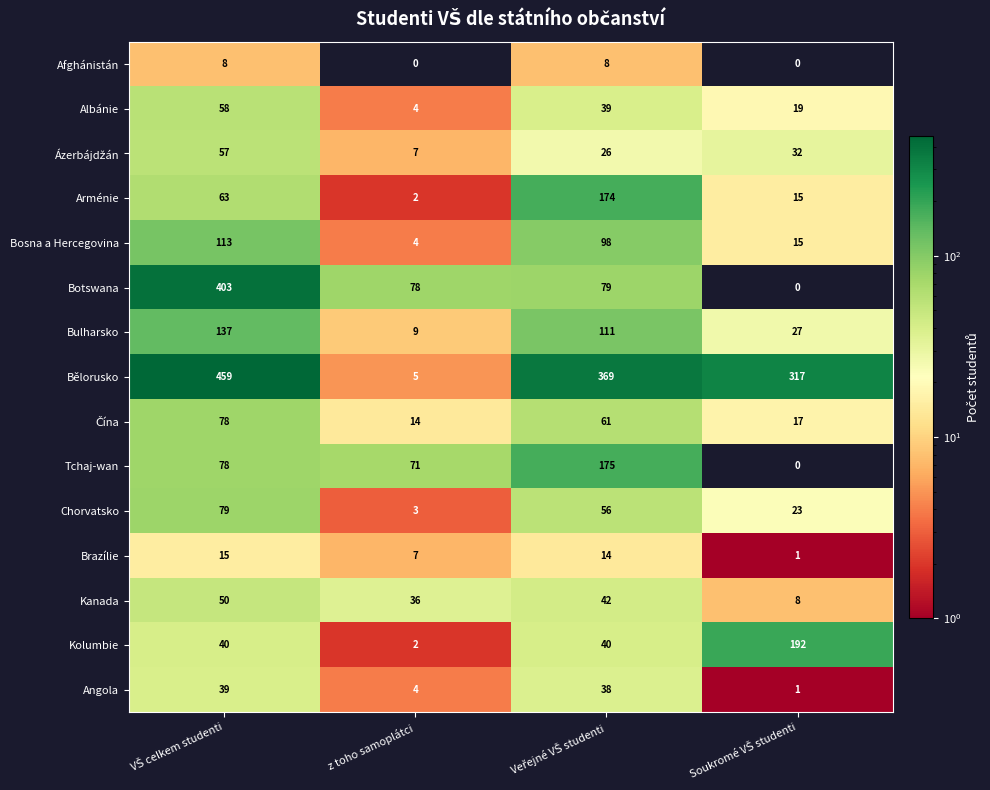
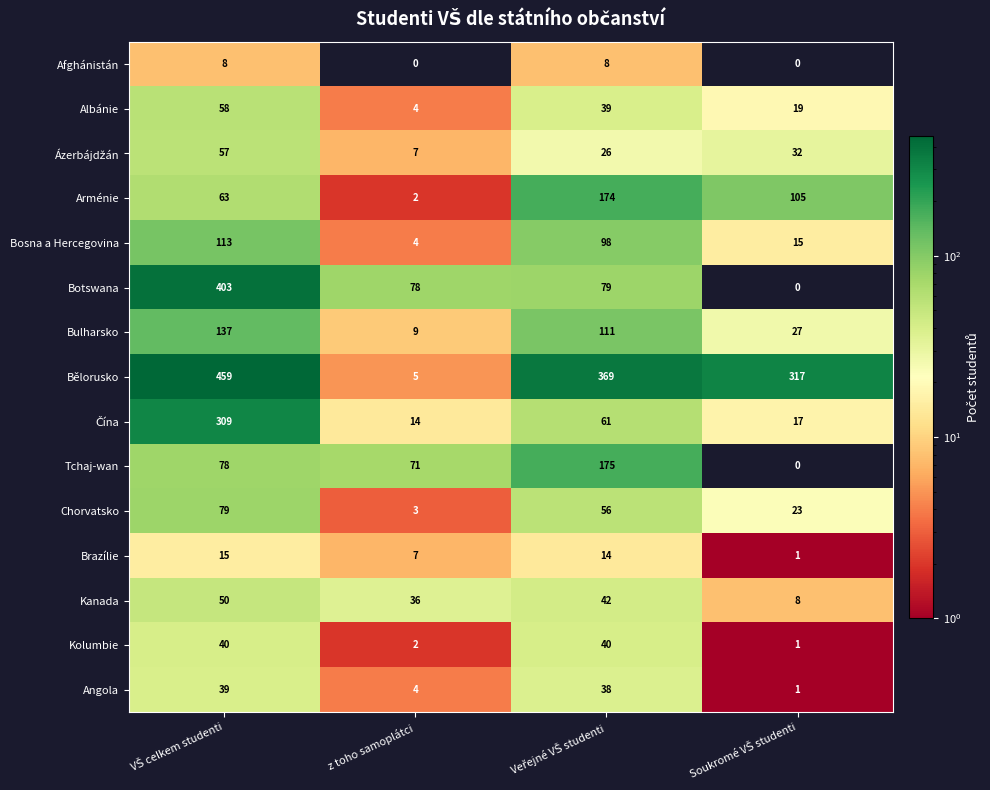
Arménie, Soukromé VŠ studenti: 15 -> 105
Čína, VŠ celkem studenti: 78 -> 309
Kolumbie, Soukromé VŠ studenti: 192 -> 1
